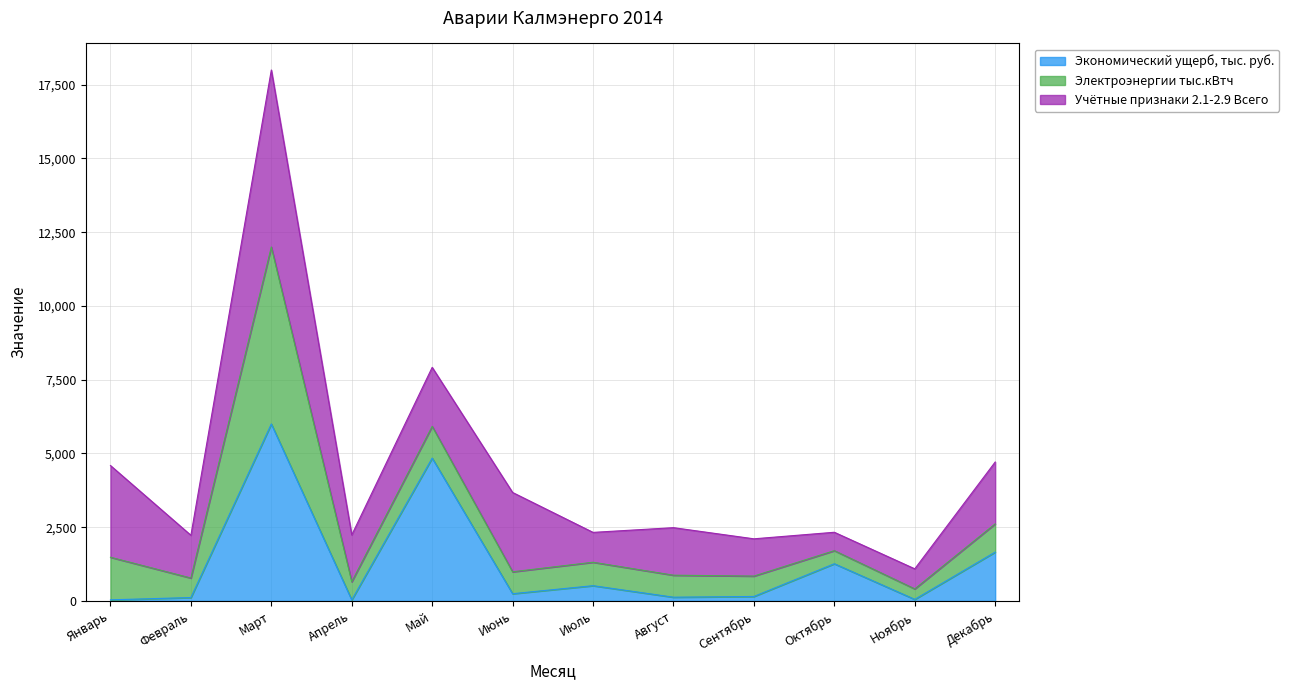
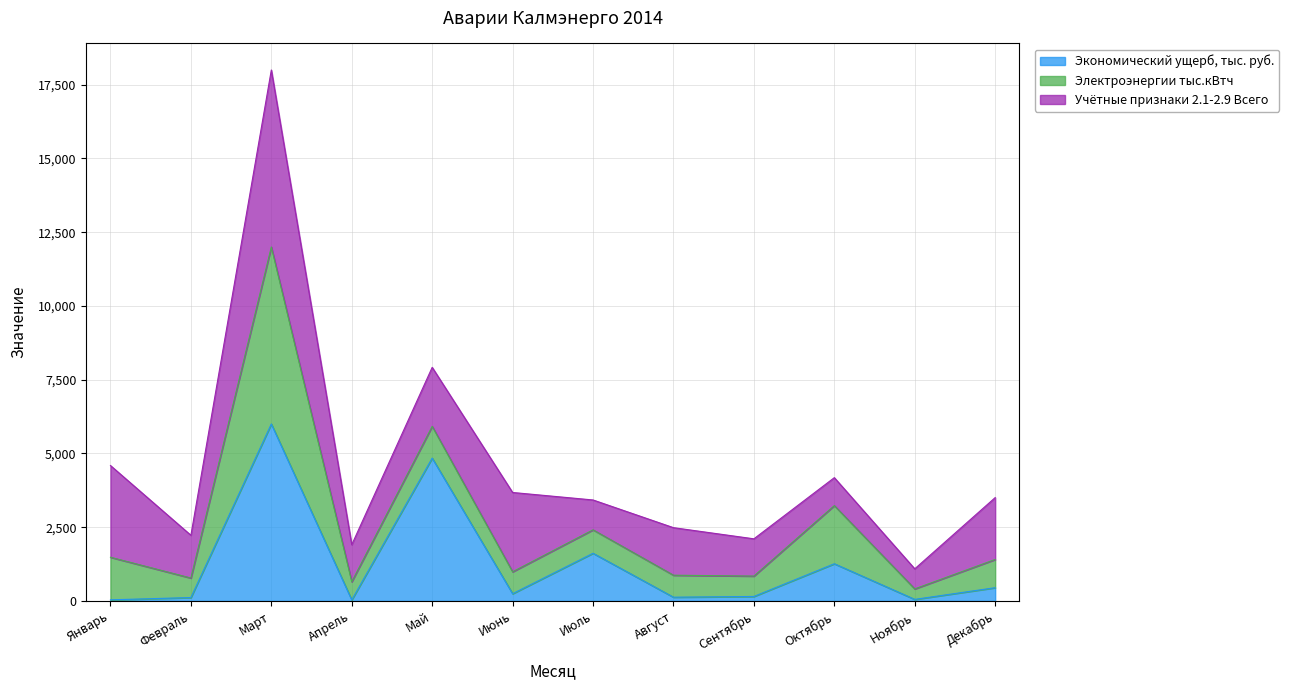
Учётные признаки 2.1-2.9 Всего, Апрель: 1,600 -> 1,300
Экономический ущерб, тыс. руб., Июль: 500 -> 1,600
Электроэнергии тыс.кВтч, Октябрь: 400 -> 2,000
Учётные признаки 2.1-2.9 Всего, Октябрь: 600 -> 900
Экономический ущерб, тыс. руб., Декабрь: 1,700 -> 400
